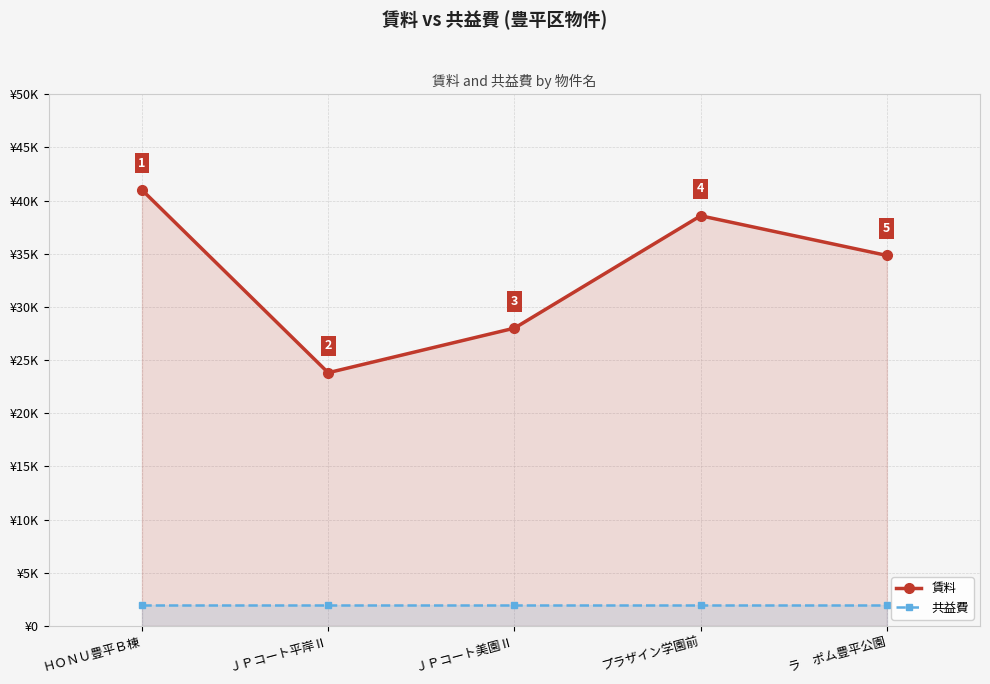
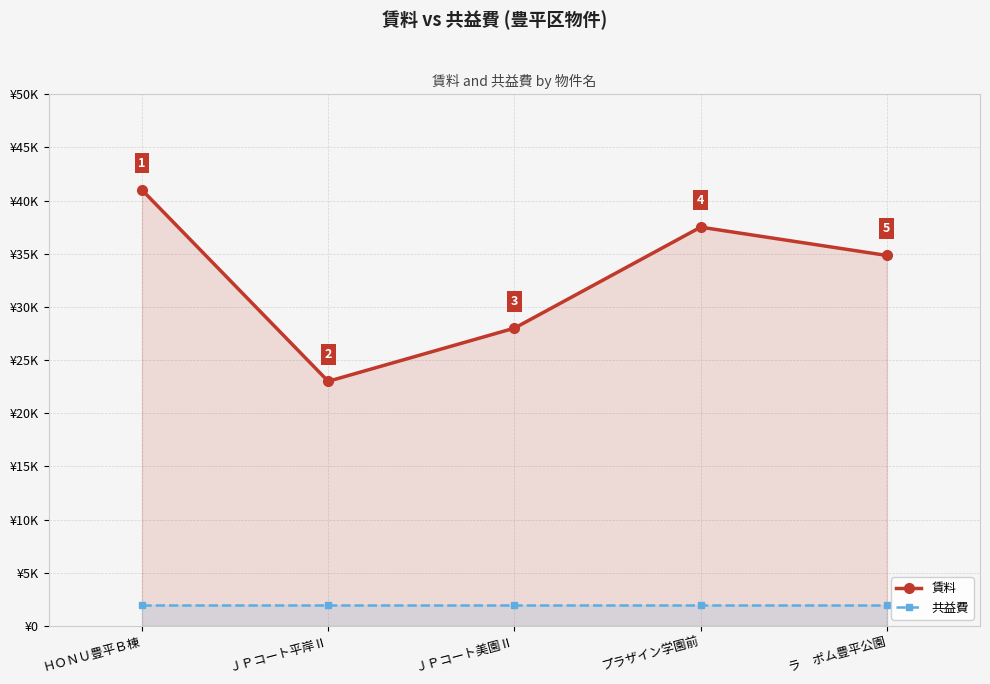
賃料, ＪＰコート平岸Ⅱ: ¥23800 -> ¥23000
賃料, プラザイン学園前: ¥38600 -> ¥37500
